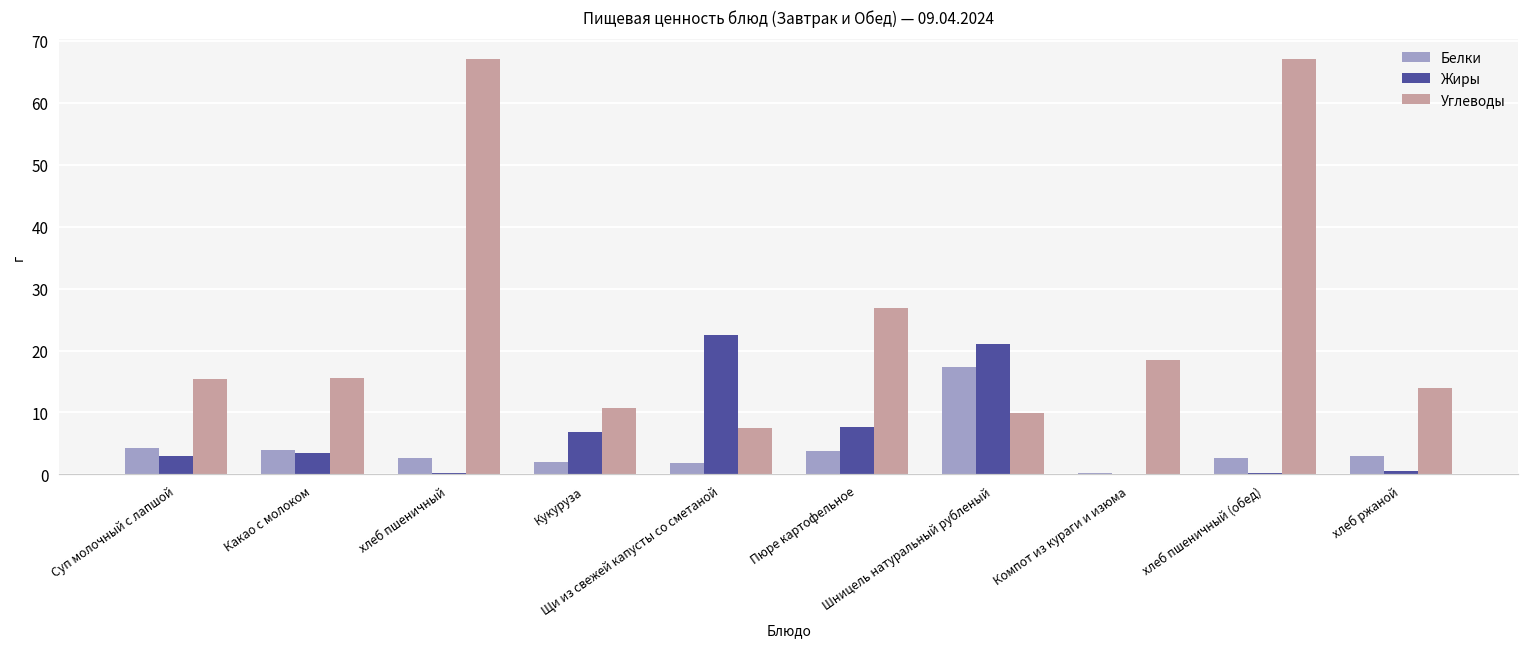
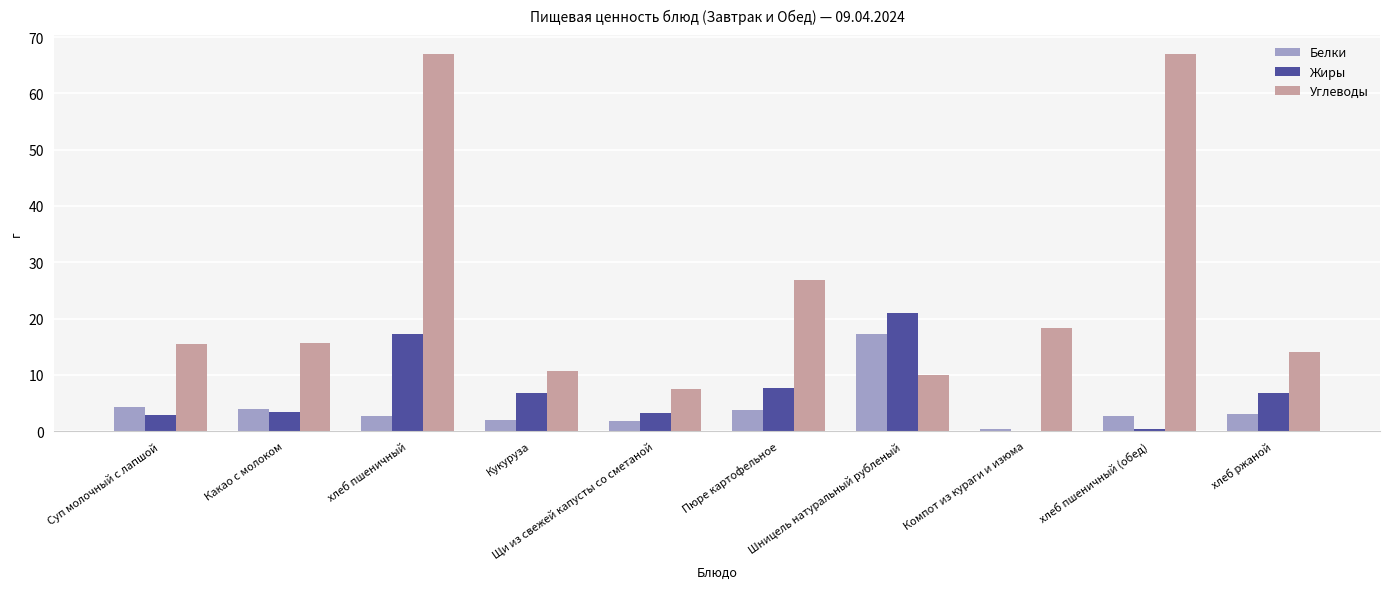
Жиры, хлеб пшеничный: 0 -> 17
Жиры, Щи из свежей капусты со сметаной: 23 -> 3
Жиры, хлеб ржаной: 1 -> 7
